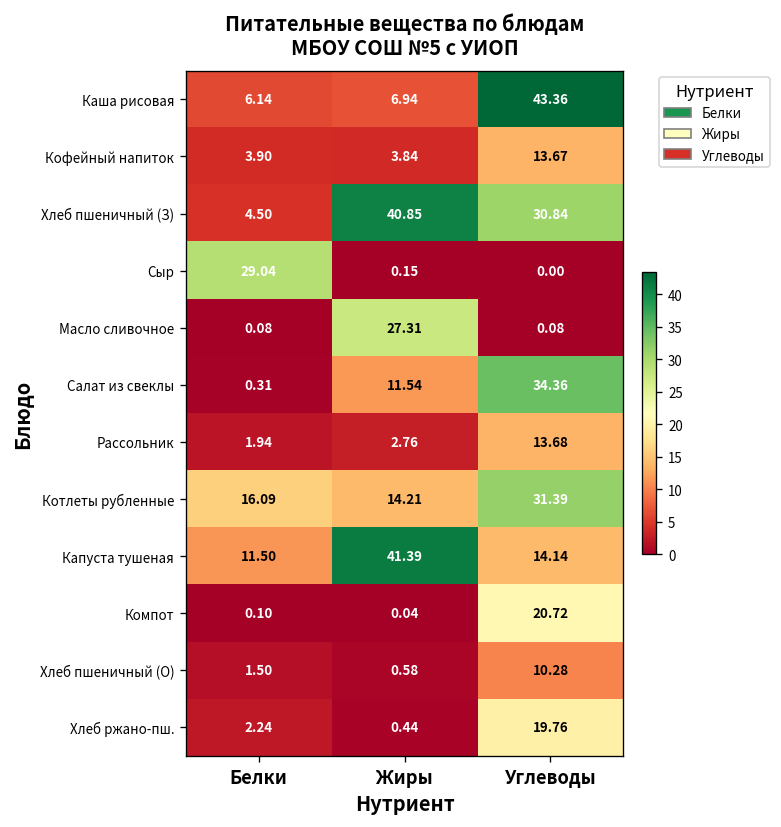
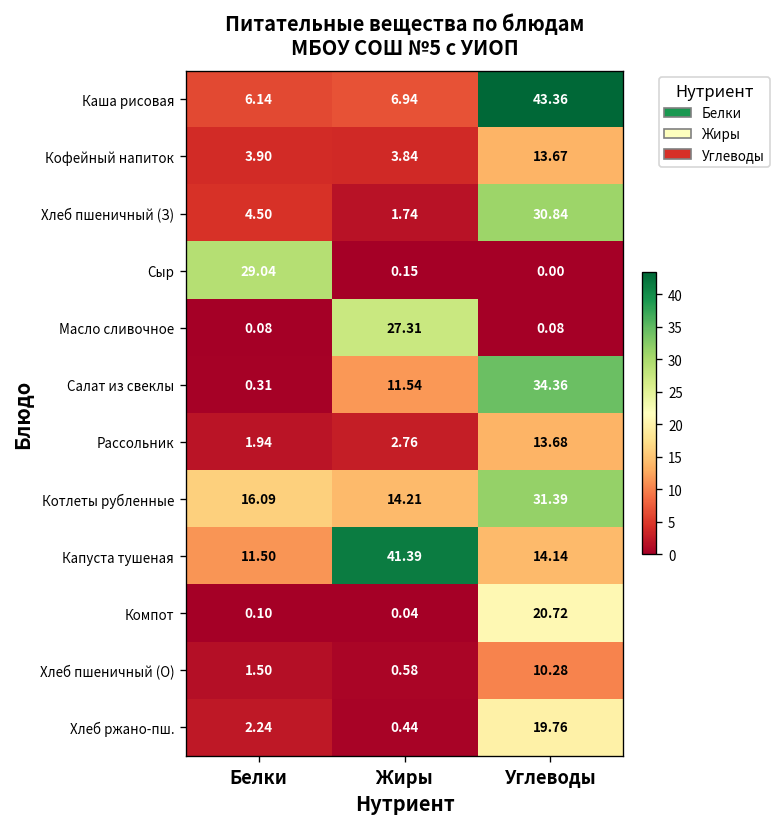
Хлеб пшеничный (З), Жиры: 40.85 -> 1.74
